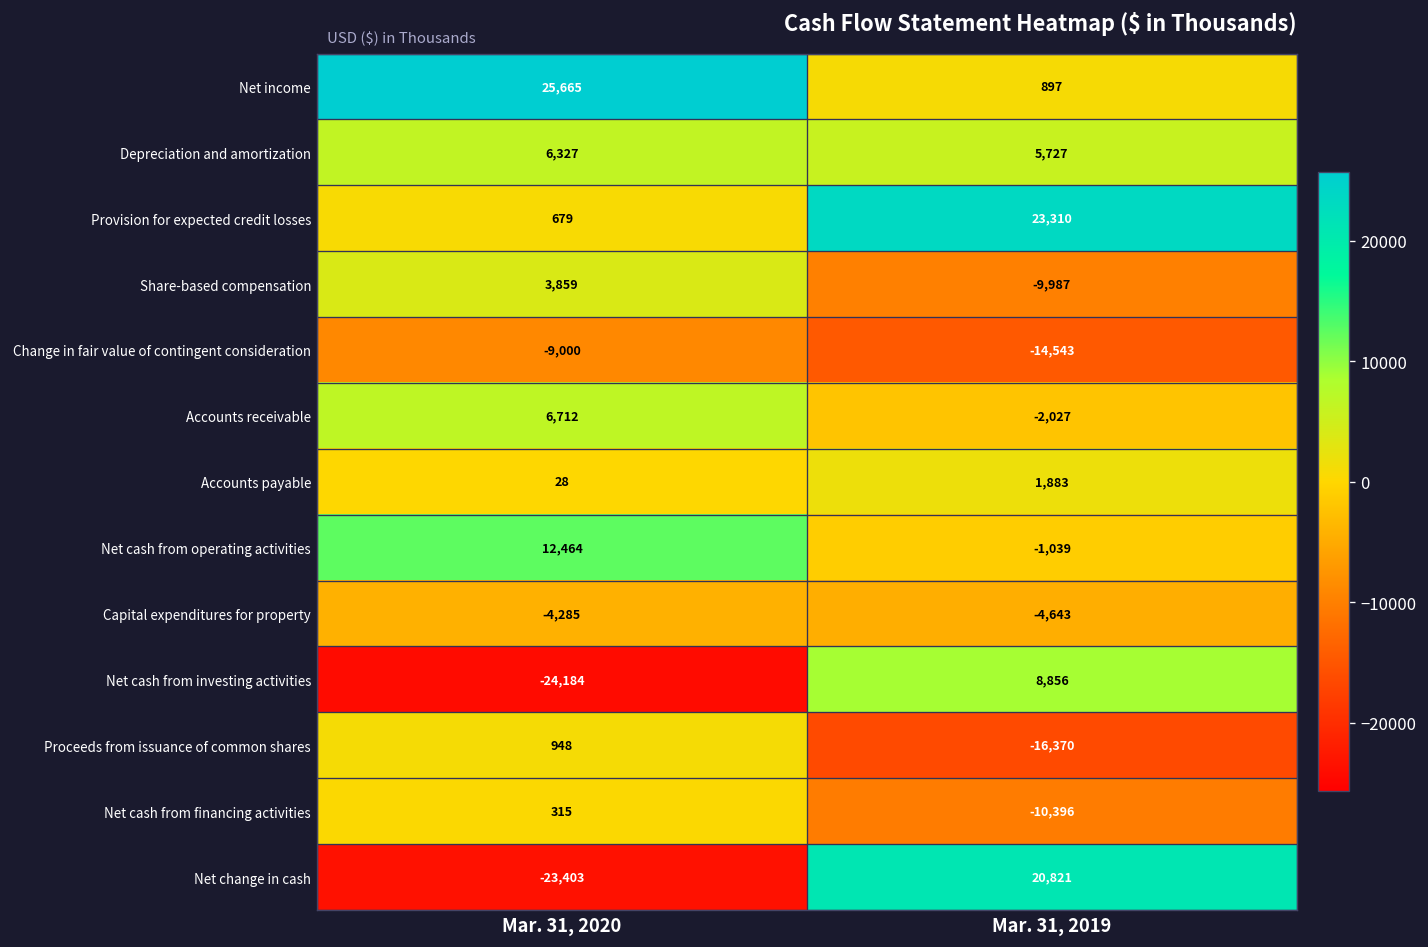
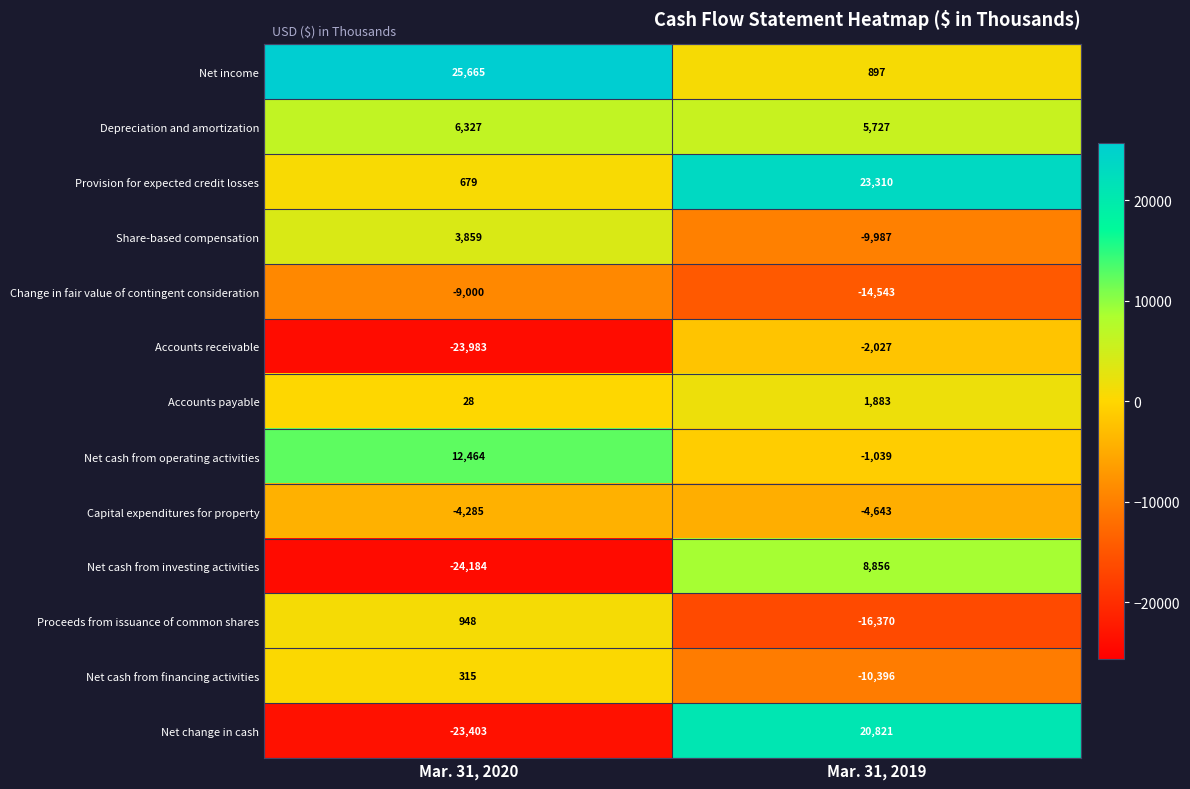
Accounts receivable, Mar. 31, 2020: 6,712 -> -23,983
